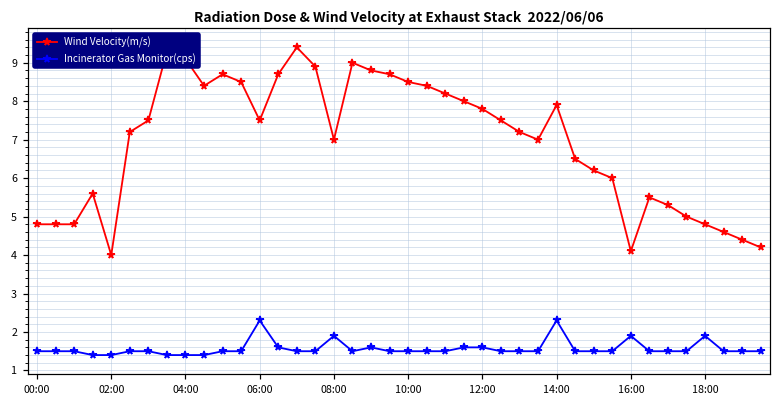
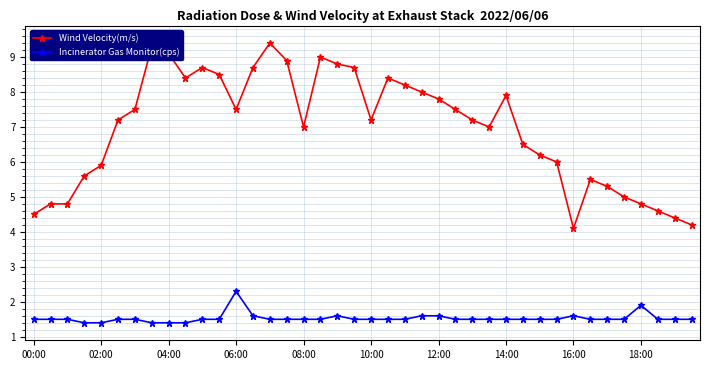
Wind Velocity(m/s), 00:00: 4.8 -> 4.5
Wind Velocity(m/s), 02:00: 4.0 -> 5.9
Incinerator Gas Monitor(cps), 08:00: 1.9 -> 1.5
Wind Velocity(m/s), 10:00: 8.5 -> 7.2
Incinerator Gas Monitor(cps), 14:00: 2.3 -> 1.5
Incinerator Gas Monitor(cps), 16:00: 1.9 -> 1.6
